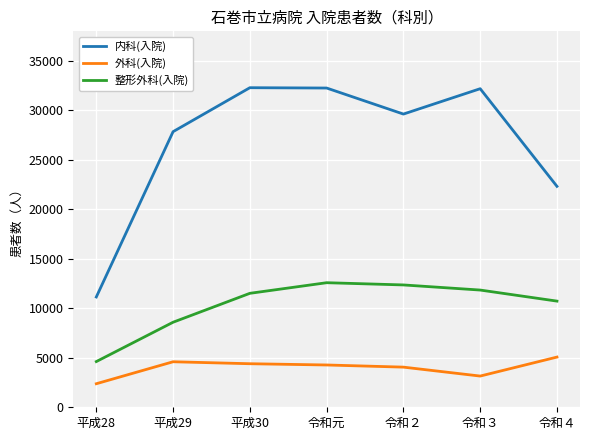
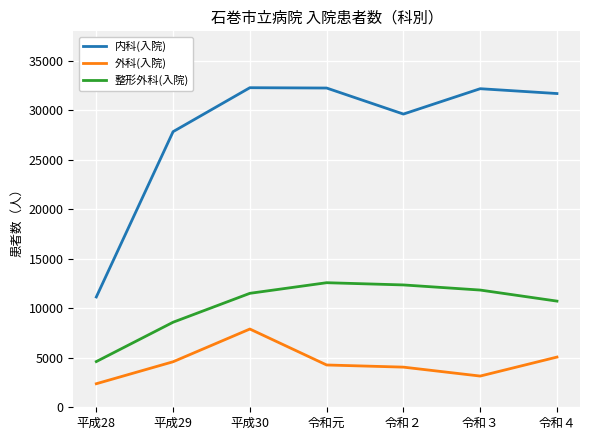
外科(入院), 平成30: 4000 -> 8000
内科(入院), 令和４: 22000 -> 32000
